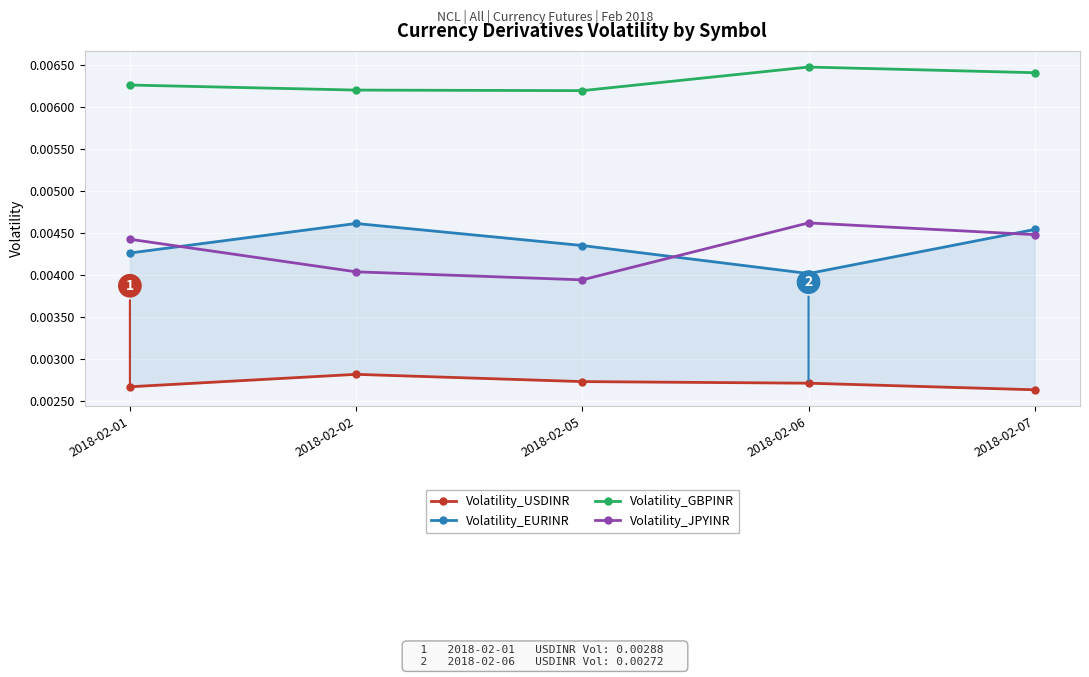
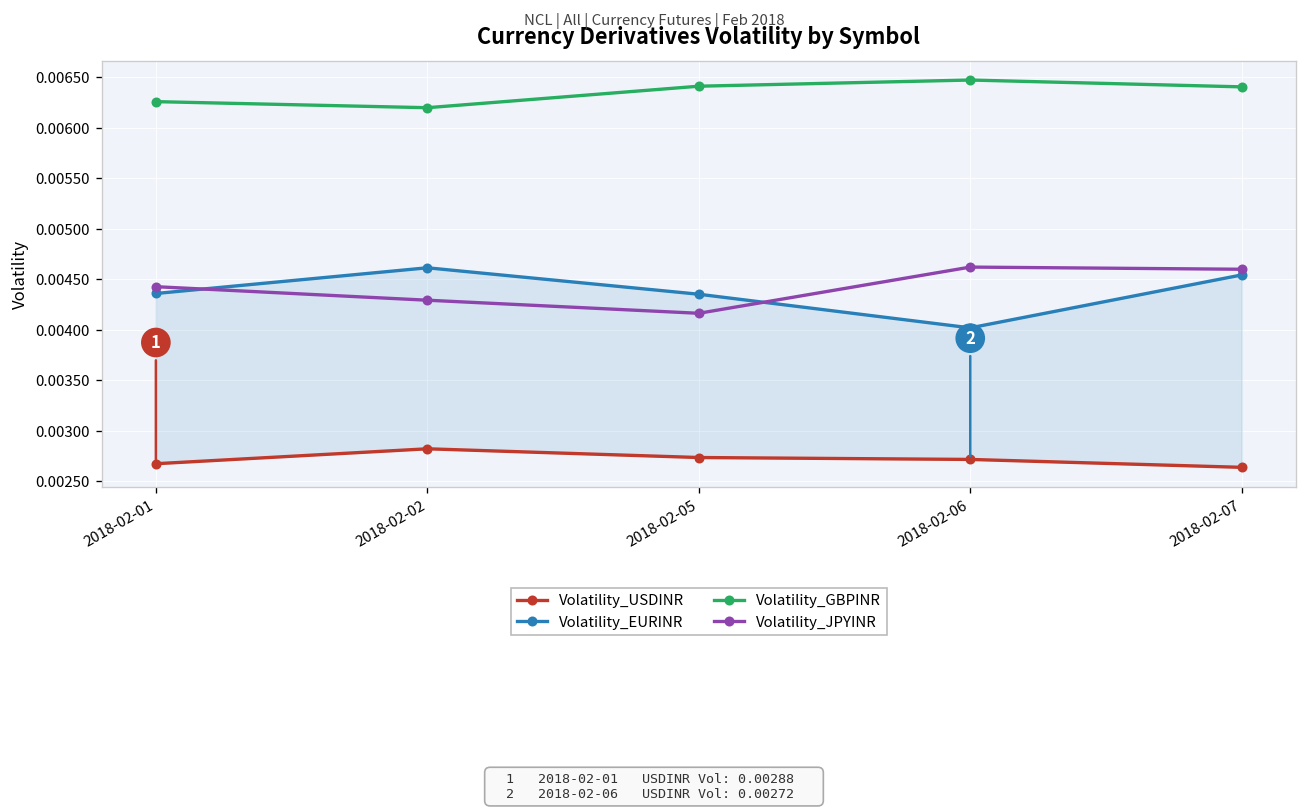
Volatility_EURINR, 2018-02-01: 0.0043 -> 0.0044
Volatility_JPYINR, 2018-02-02: 0.0040 -> 0.0043
Volatility_GBPINR, 2018-02-05: 0.0062 -> 0.0064
Volatility_JPYINR, 2018-02-05: 0.0039 -> 0.0042
Volatility_JPYINR, 2018-02-07: 0.0045 -> 0.0046
